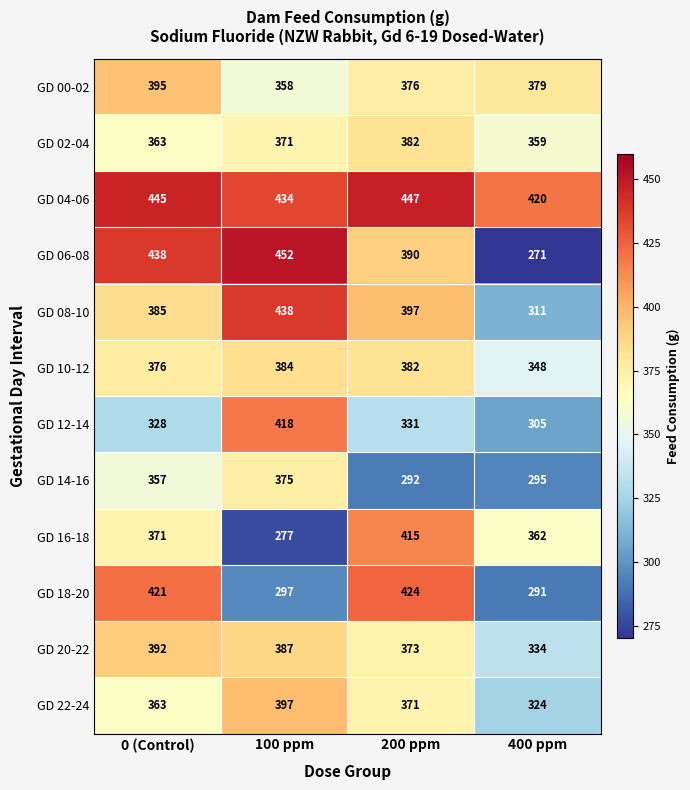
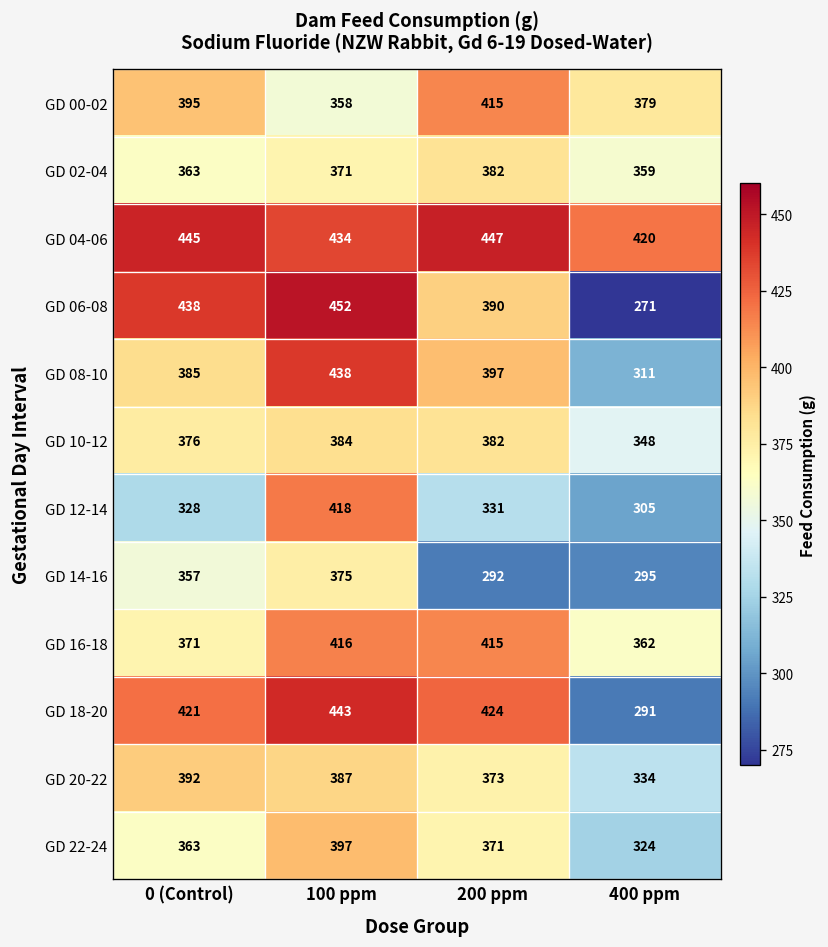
GD 00-02, 200 ppm: 376 -> 415
GD 16-18, 100 ppm: 277 -> 416
GD 18-20, 100 ppm: 297 -> 443
